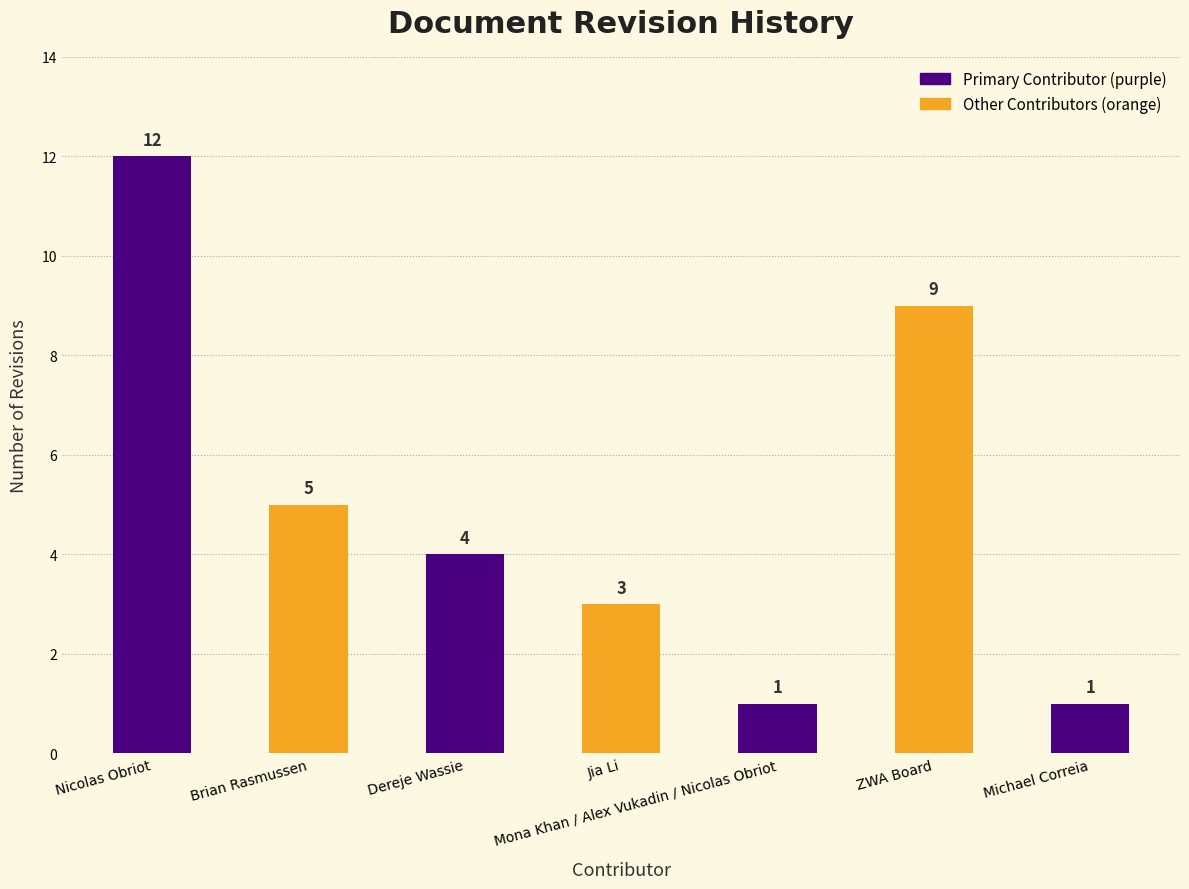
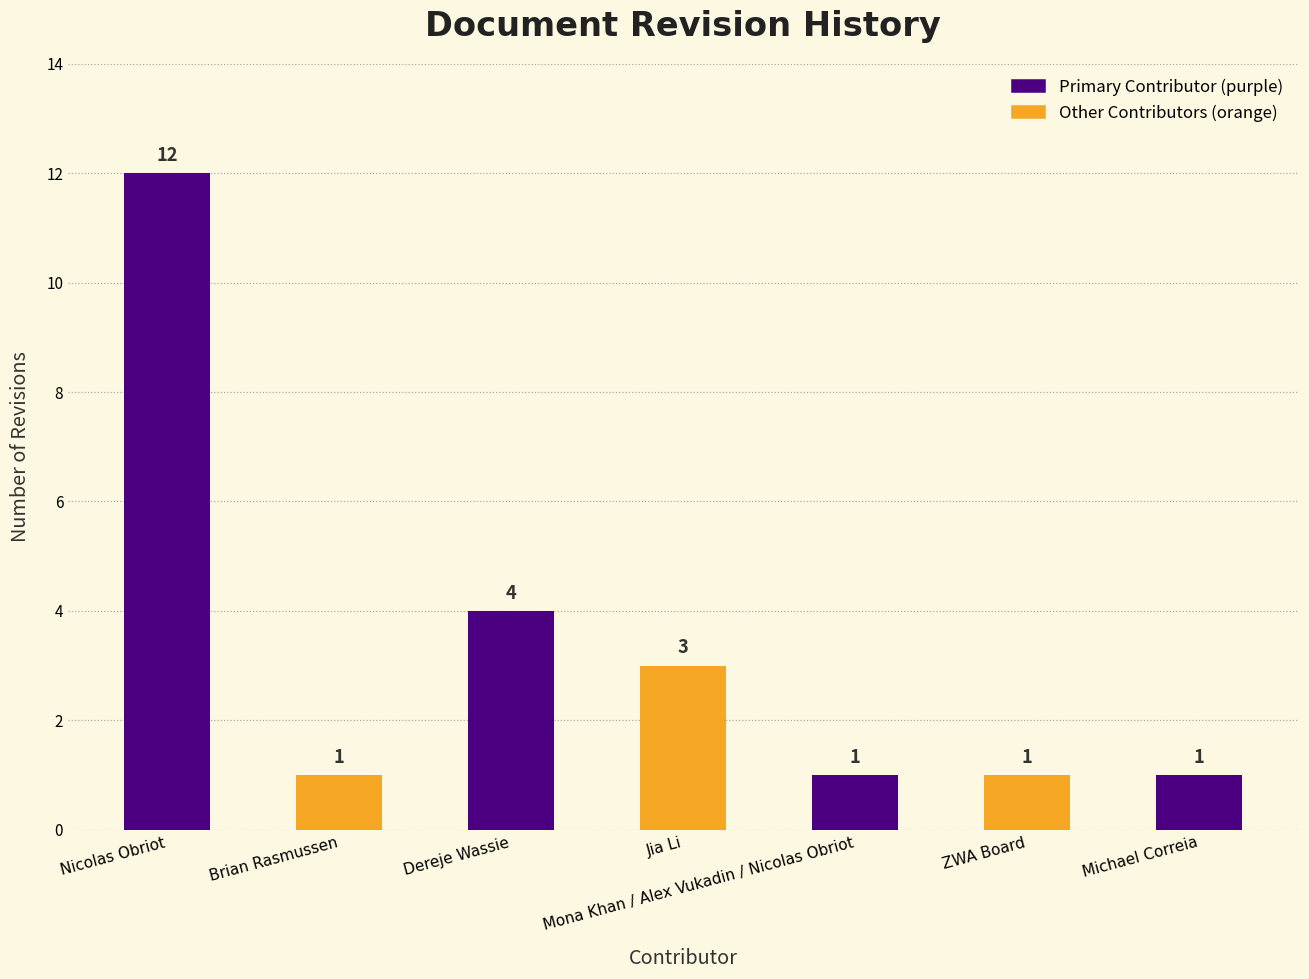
Brian Rasmussen: 5 -> 1
ZWA Board: 9 -> 1
